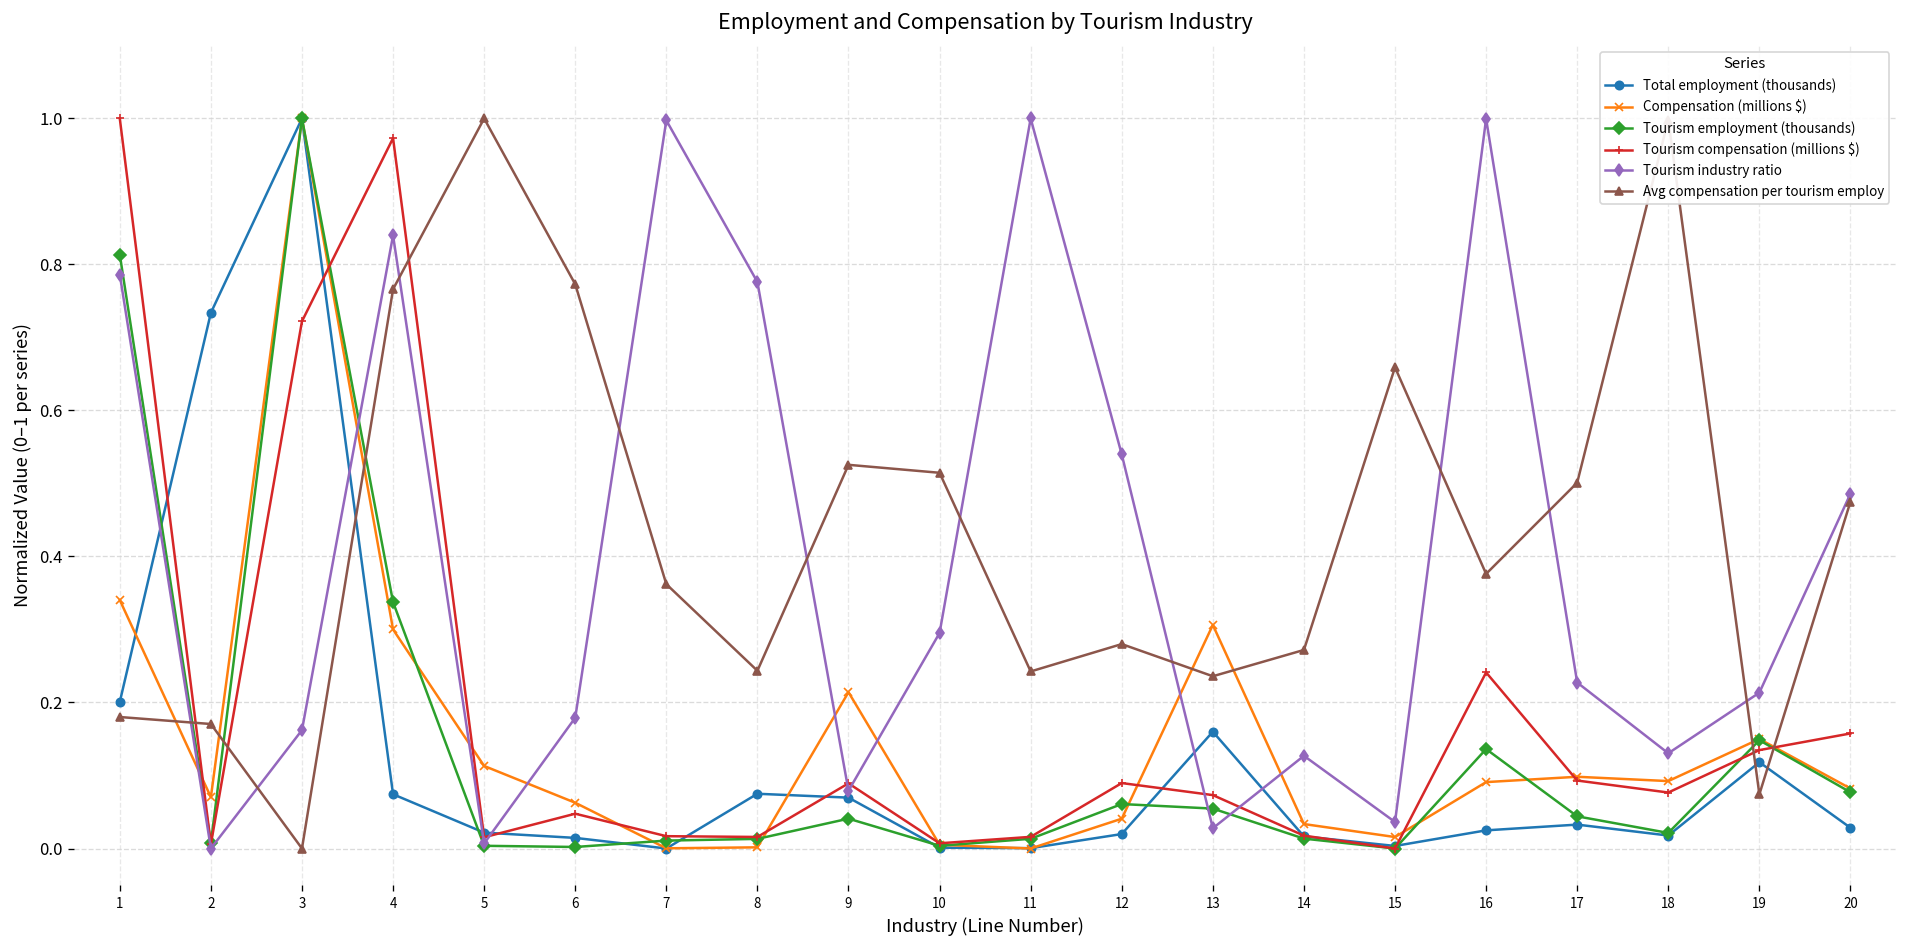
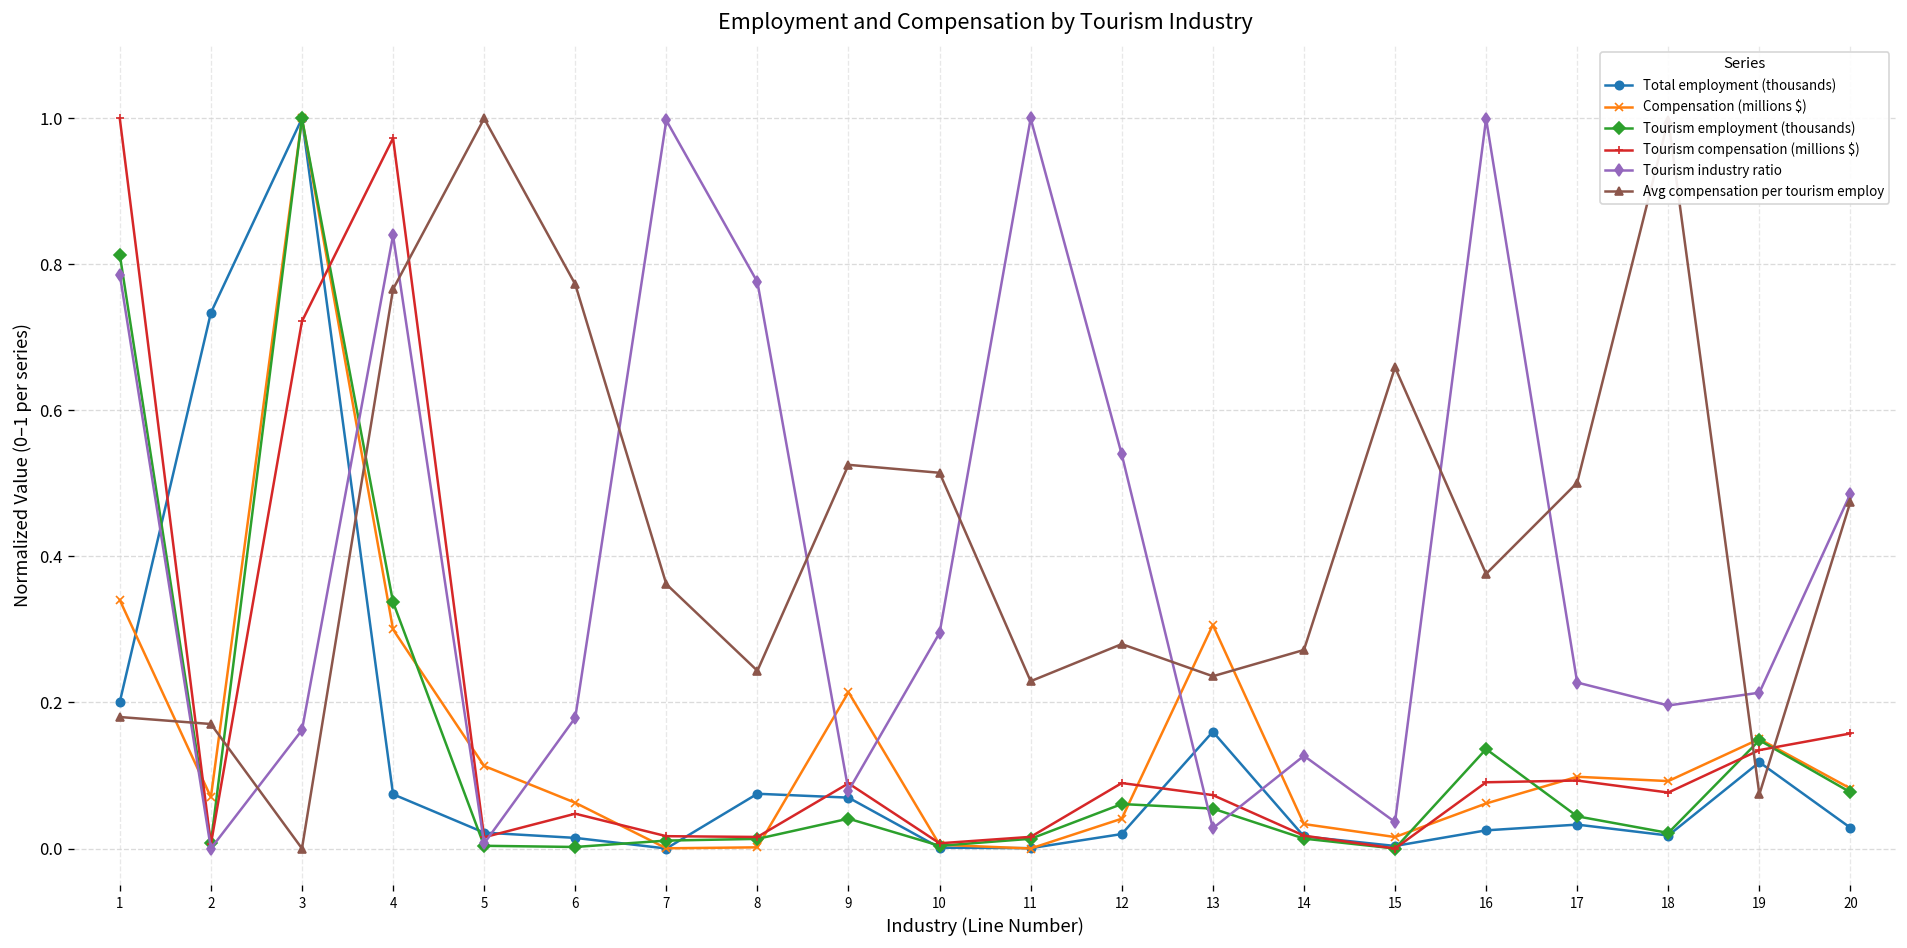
Avg compensation per tourism employ, 11: 0.24 -> 0.23
Compensation (millions $), 16: 0.09 -> 0.06
Tourism compensation (millions $), 16: 0.24 -> 0.09
Tourism industry ratio, 18: 0.13 -> 0.20
